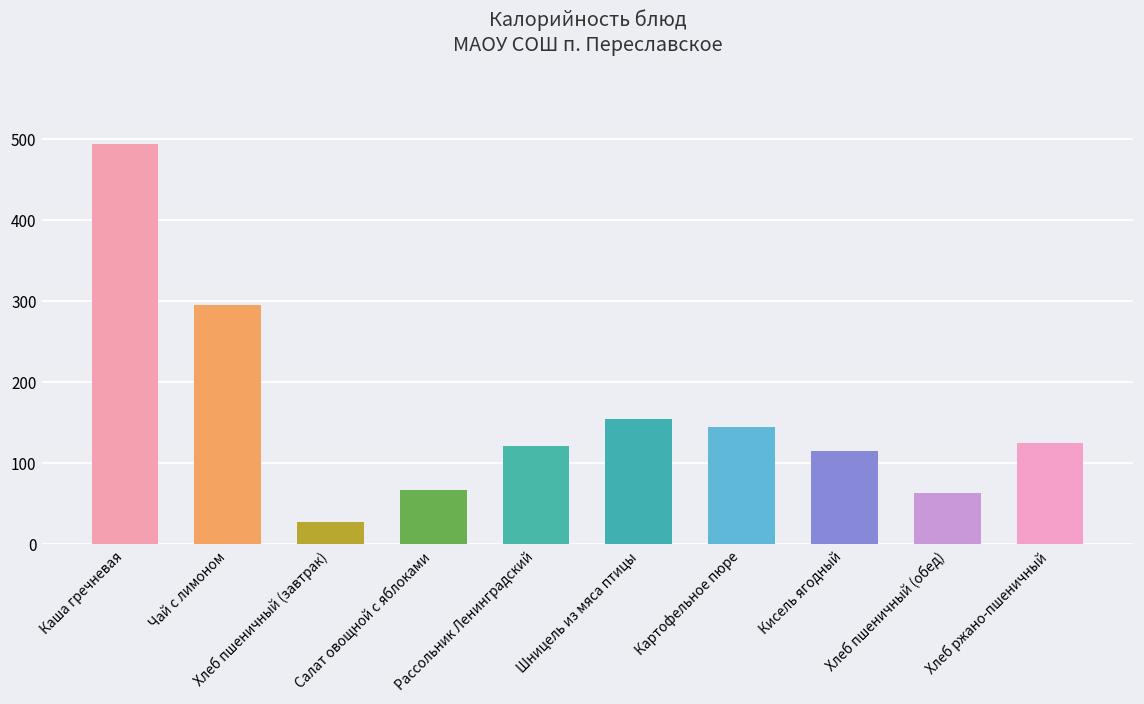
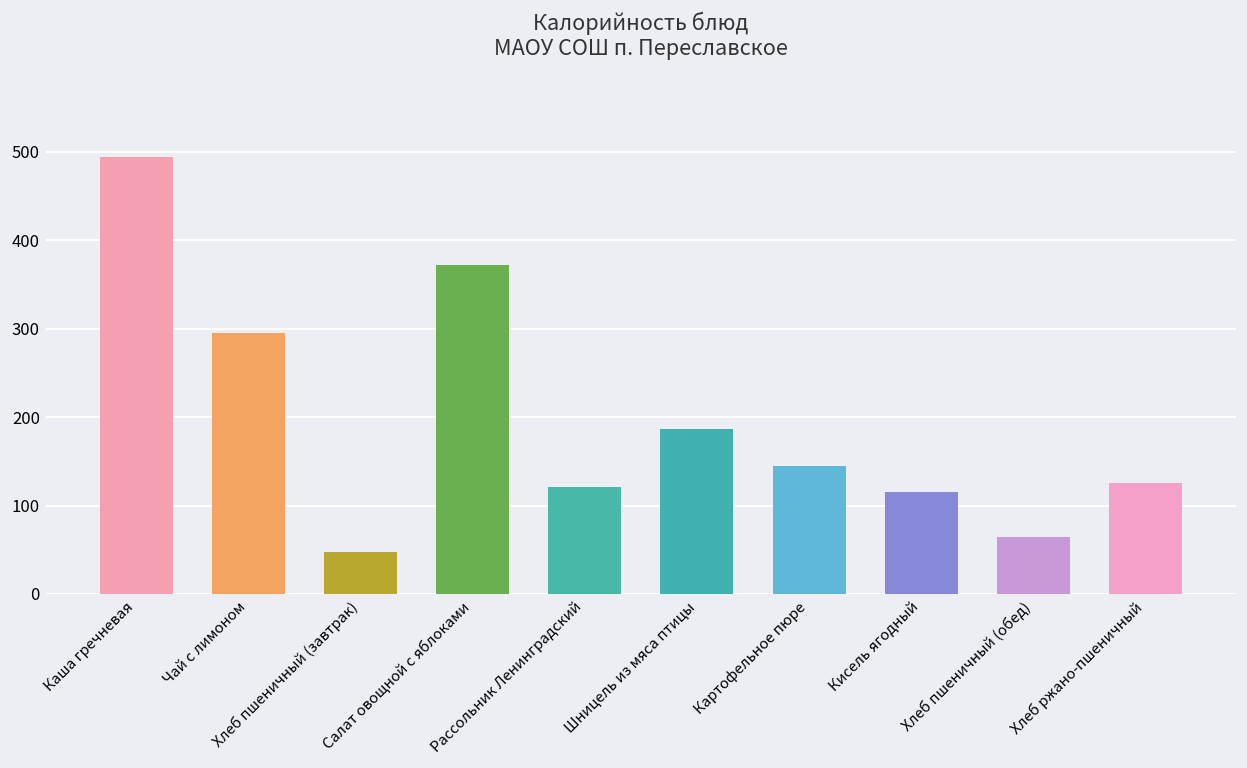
Хлеб пшеничный (завтрак): 30 -> 50
Салат овощной с яблоками: 70 -> 370
Шницель из мяса птицы: 160 -> 190
